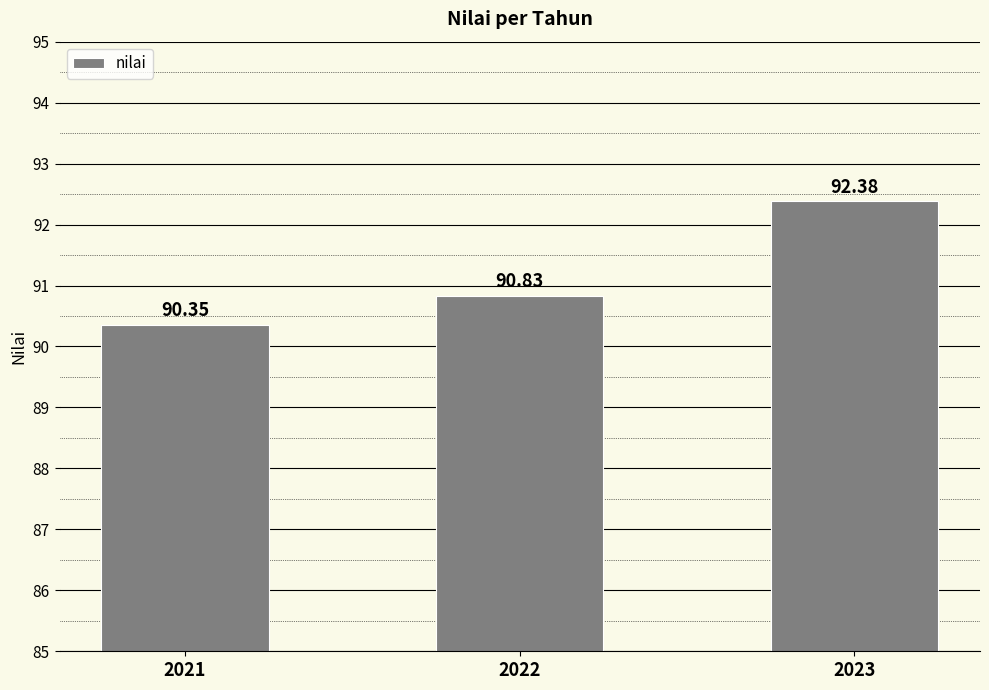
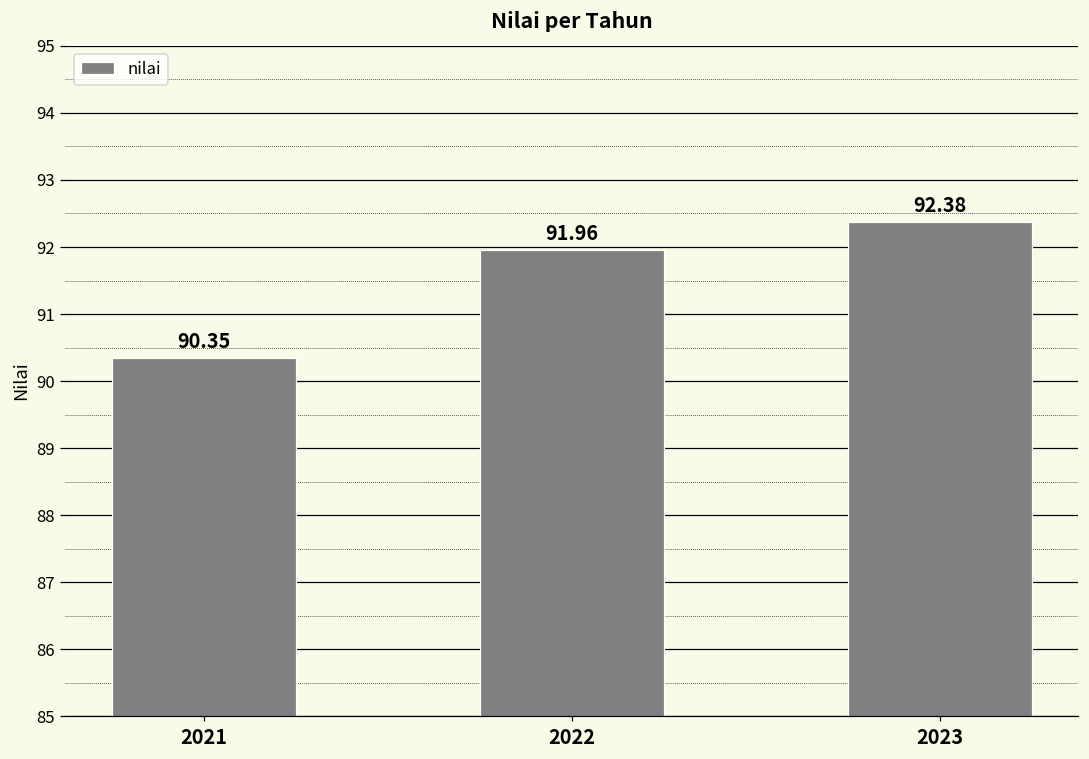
2022: 90.83 -> 91.96
